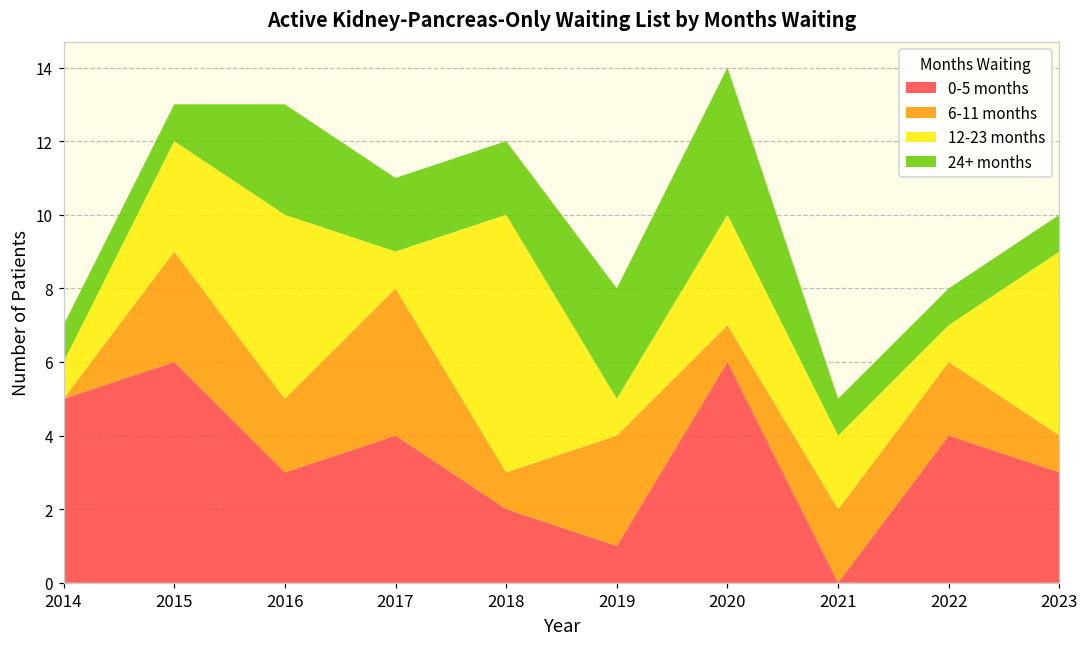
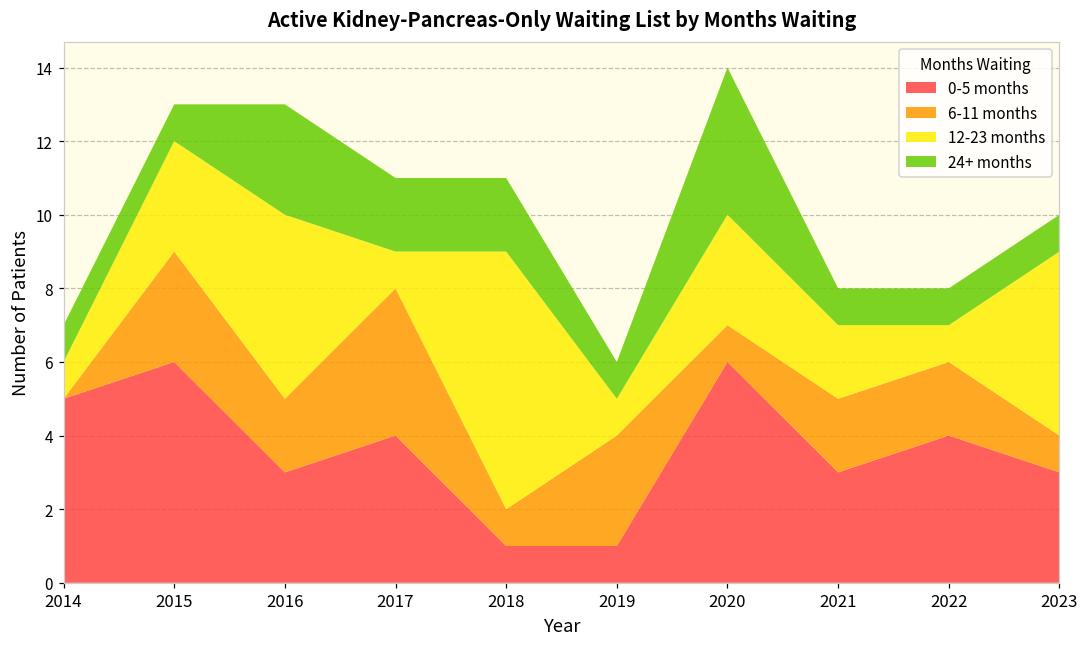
0-5 months, 2018: 2 -> 1
24+ months, 2019: 3 -> 1
0-5 months, 2021: 0 -> 3
